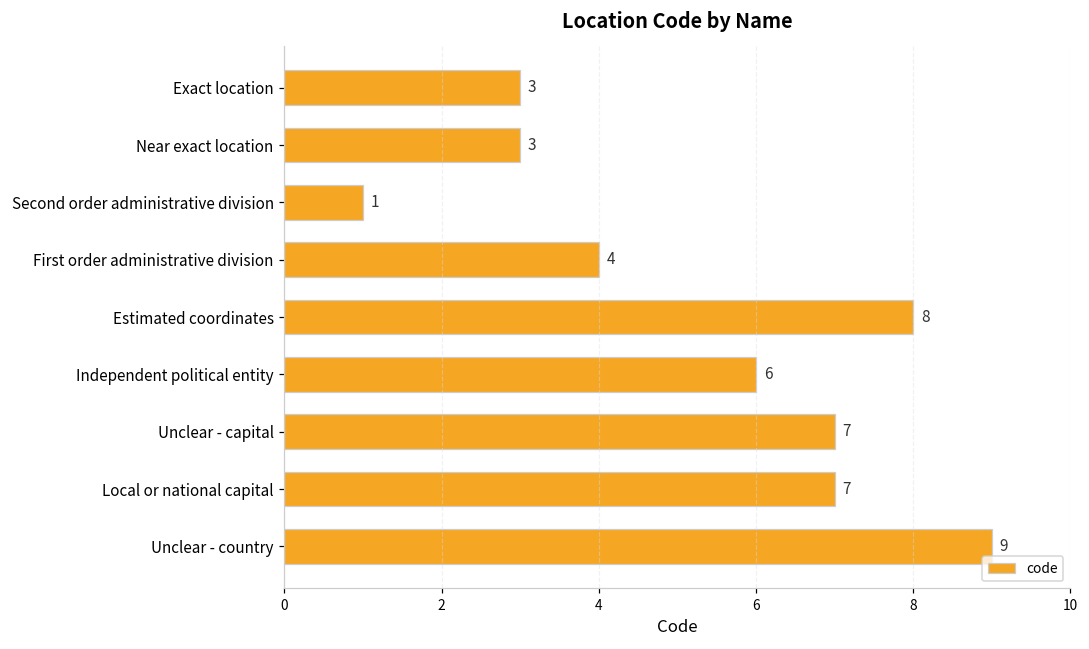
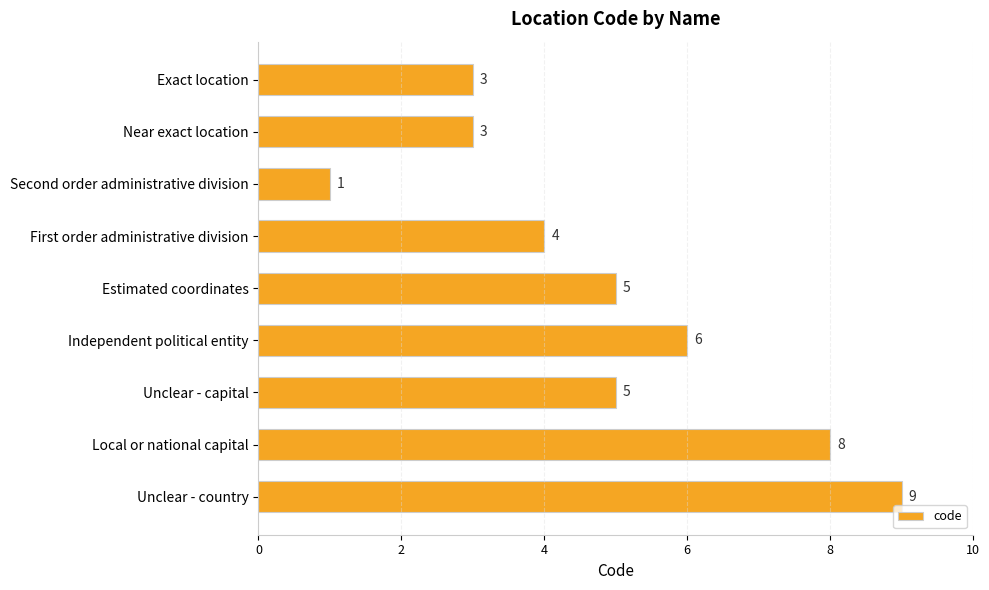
Estimated coordinates: 8 -> 5
Unclear - capital: 7 -> 5
Local or national capital: 7 -> 8
